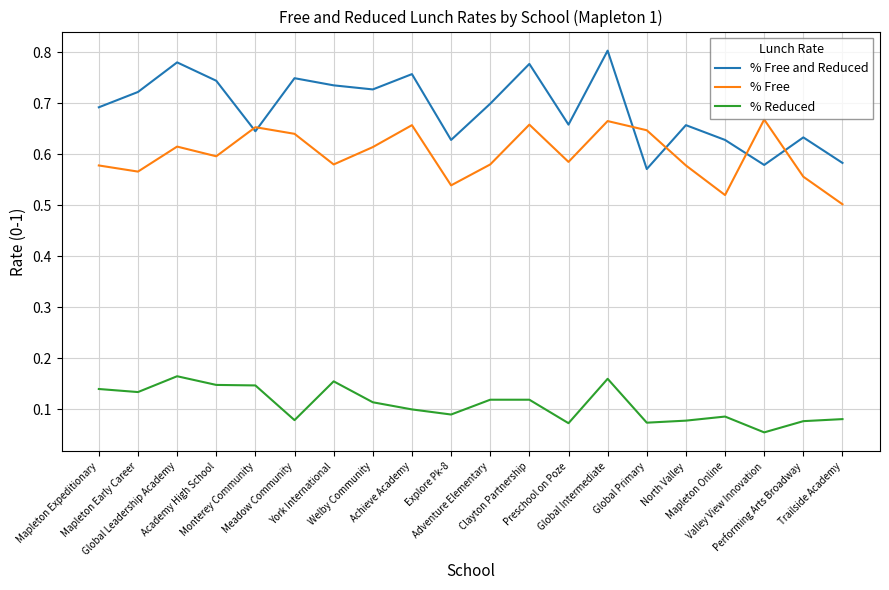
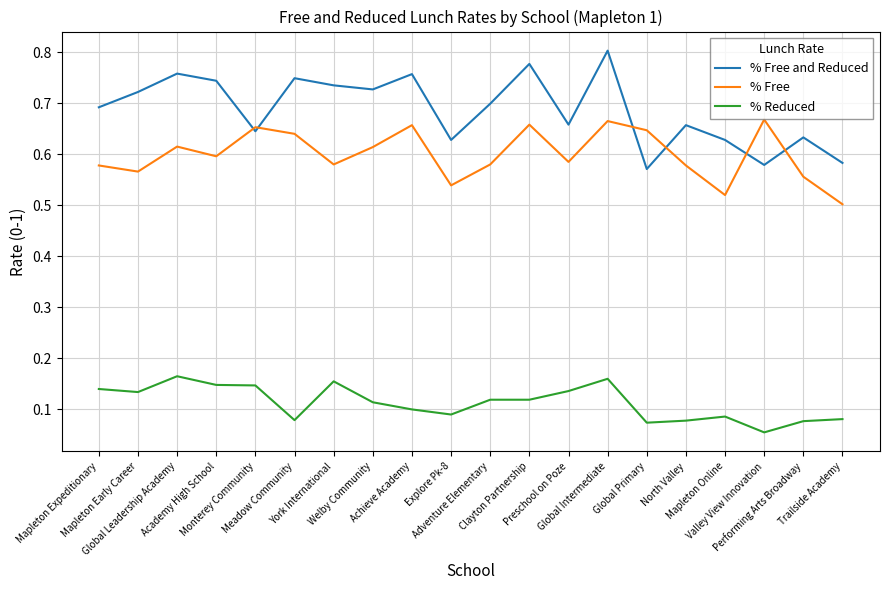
% Free and Reduced, Global Leadership Academy: 0.78 -> 0.76
% Reduced, Preschool on Poze: 0.07 -> 0.14
